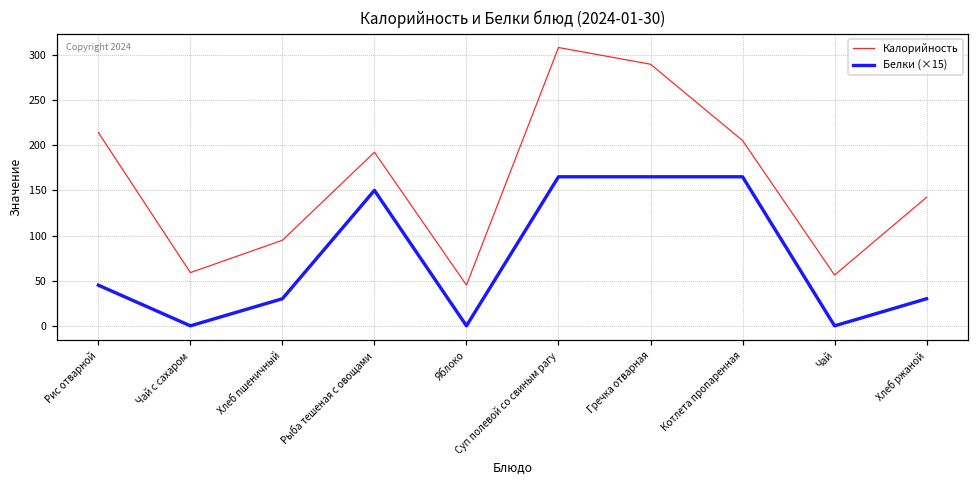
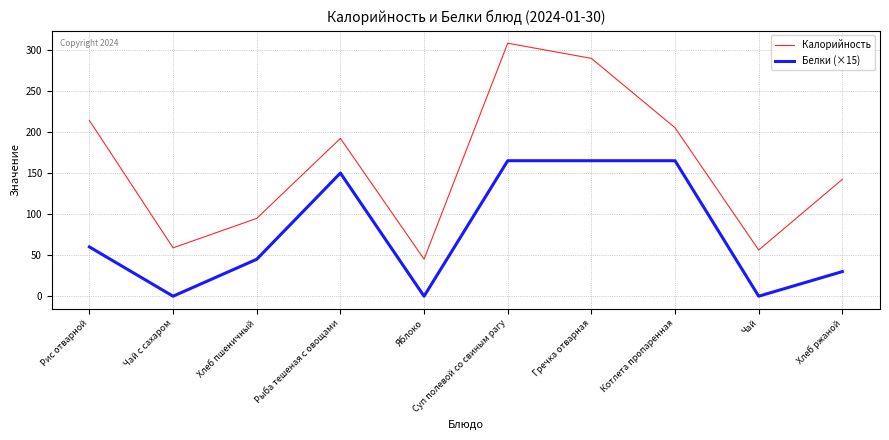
Белки (×15), Рис отварной: 50 -> 60
Белки (×15), Хлеб пшеничный: 30 -> 50
